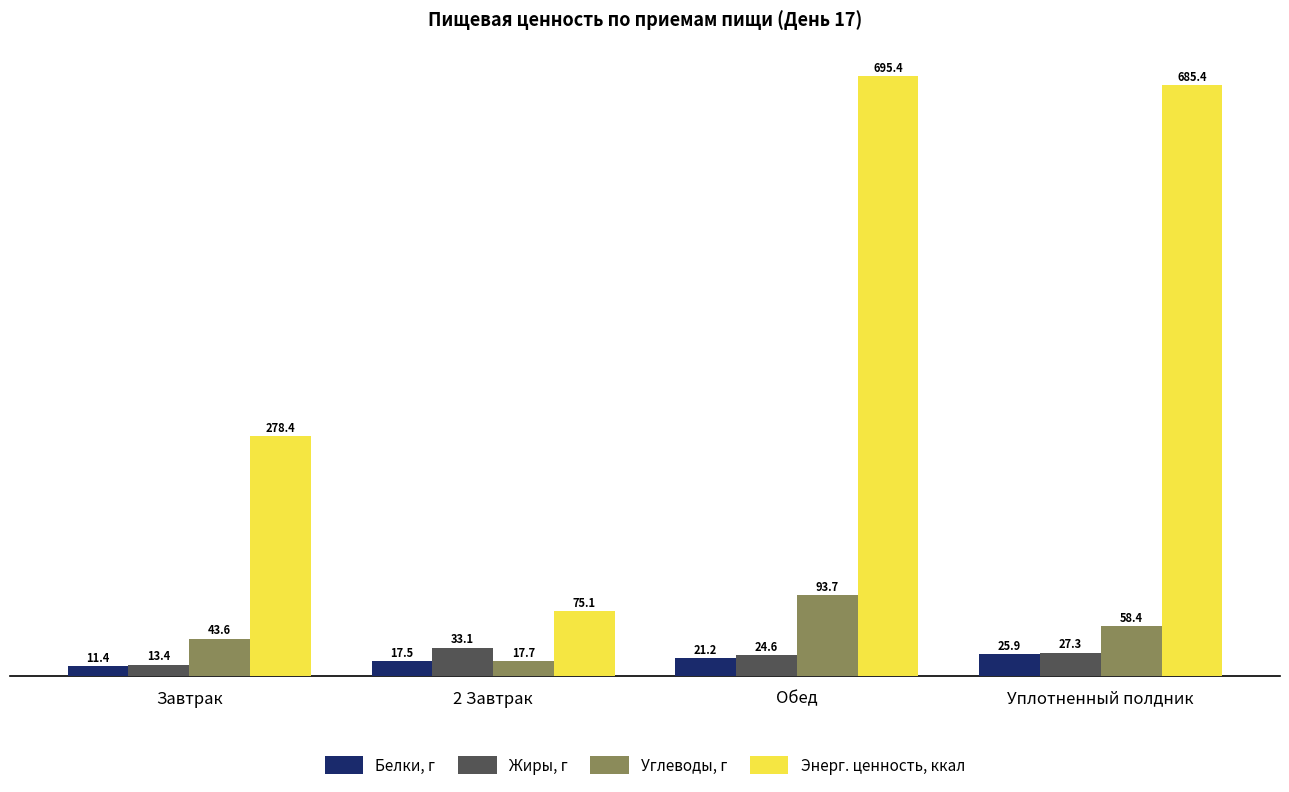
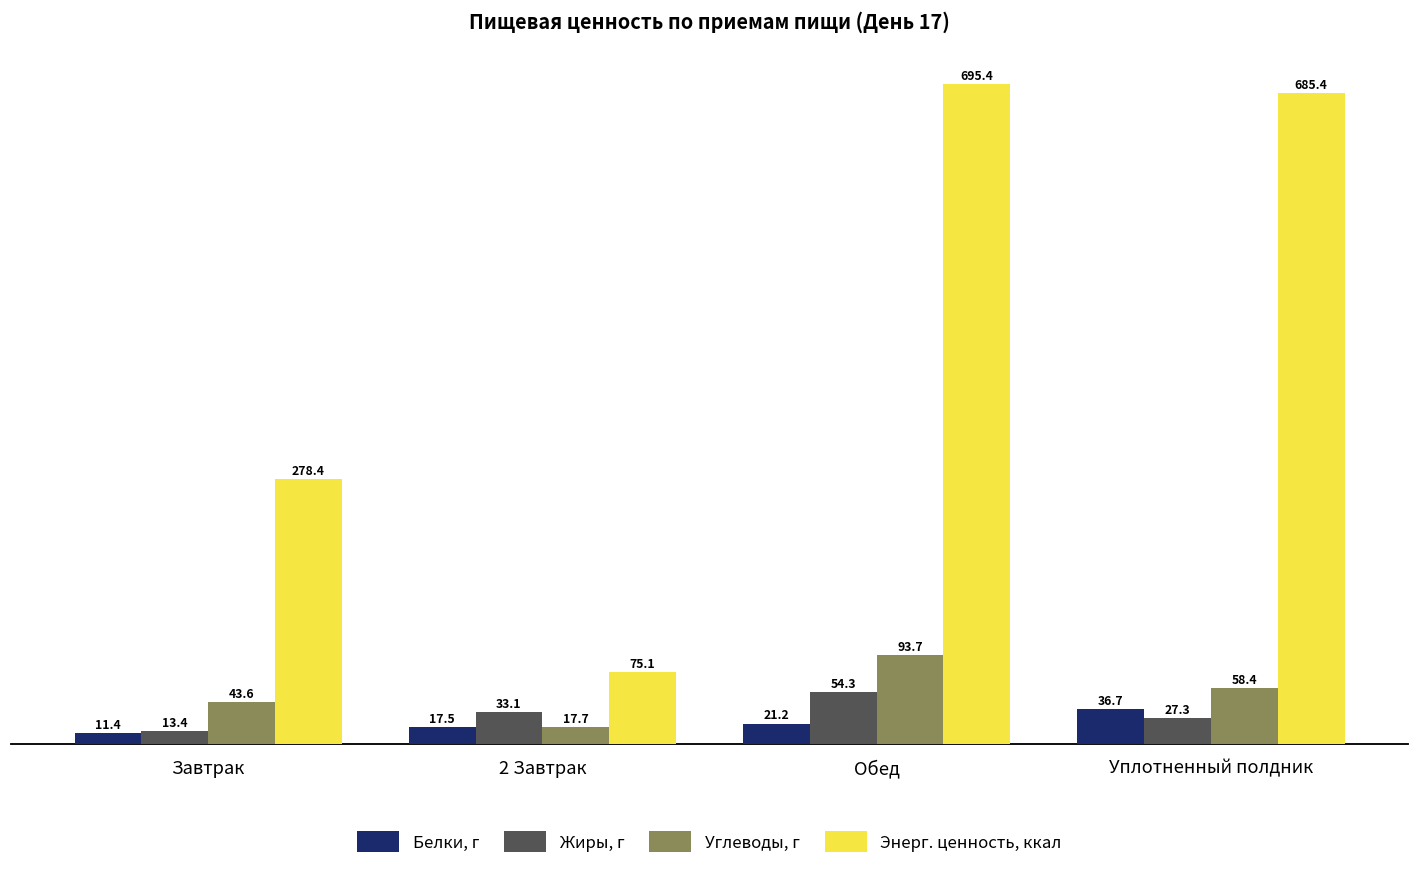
Жиры, г, Обед: 24.6 -> 54.3
Белки, г, Уплотненный полдник: 25.9 -> 36.7
